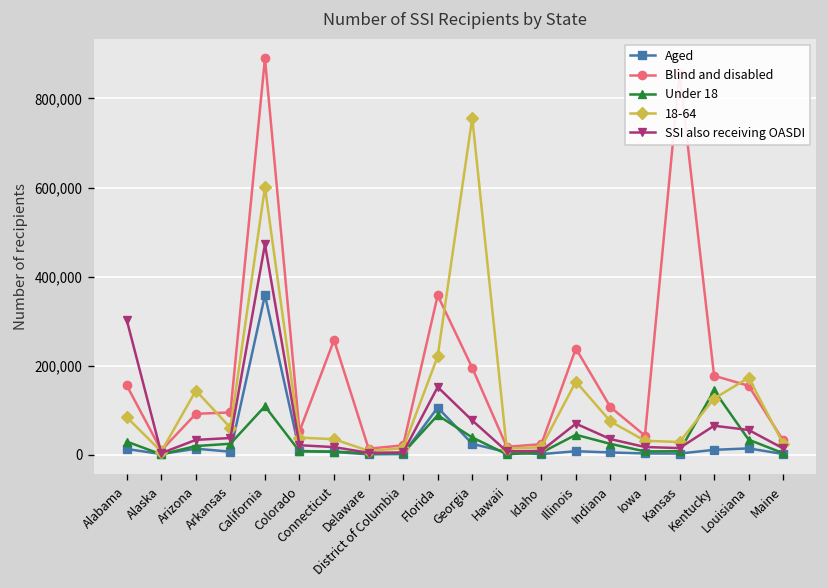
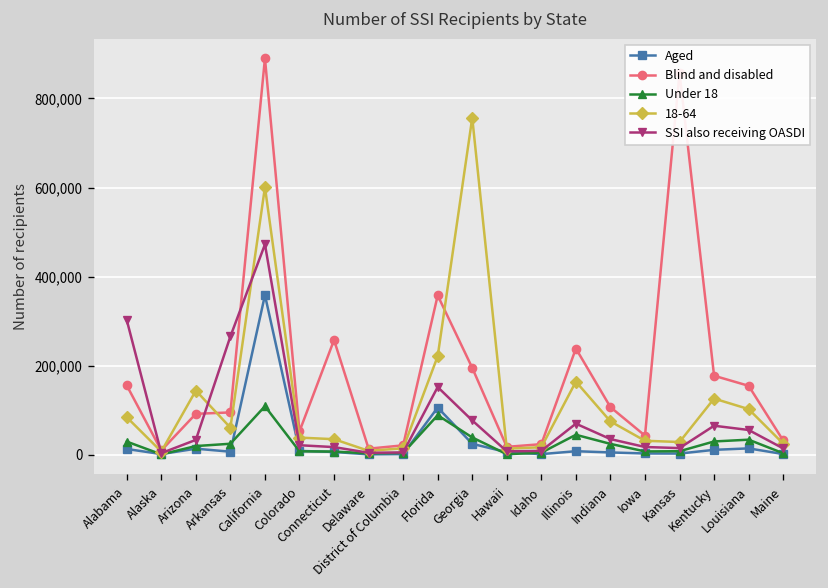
SSI also receiving OASDI, Arkansas: 40,000 -> 270,000
Under 18, Kentucky: 140,000 -> 30,000
18-64, Louisiana: 170,000 -> 100,000
